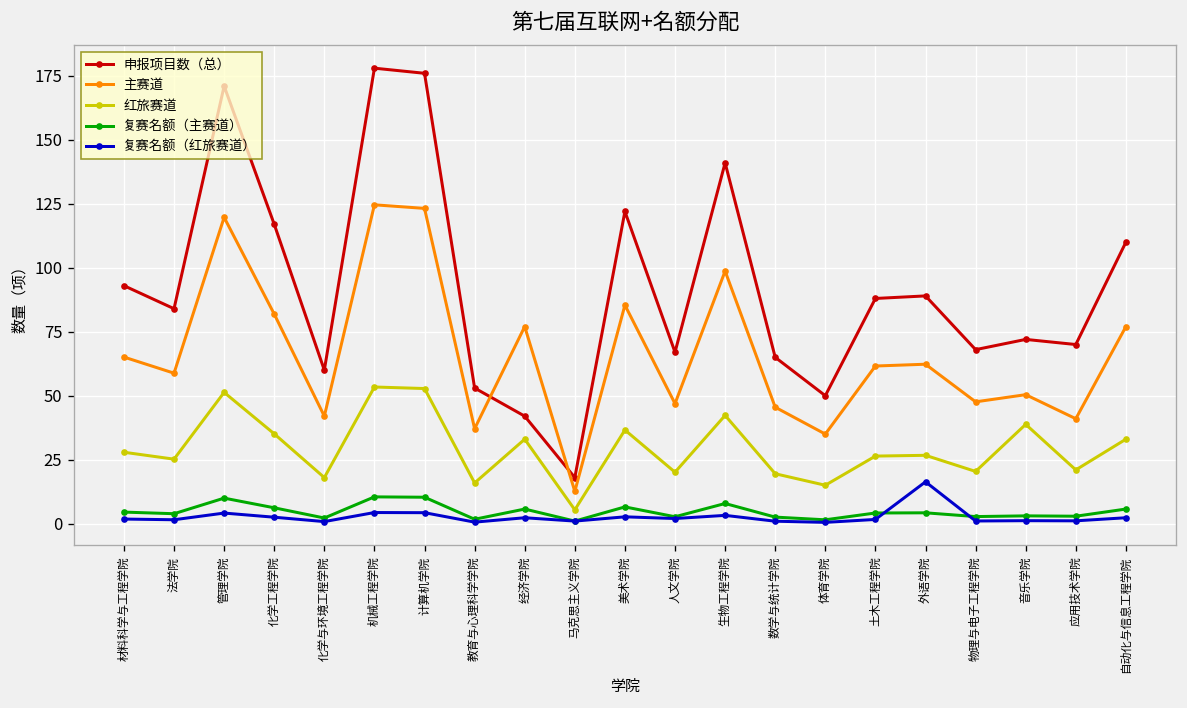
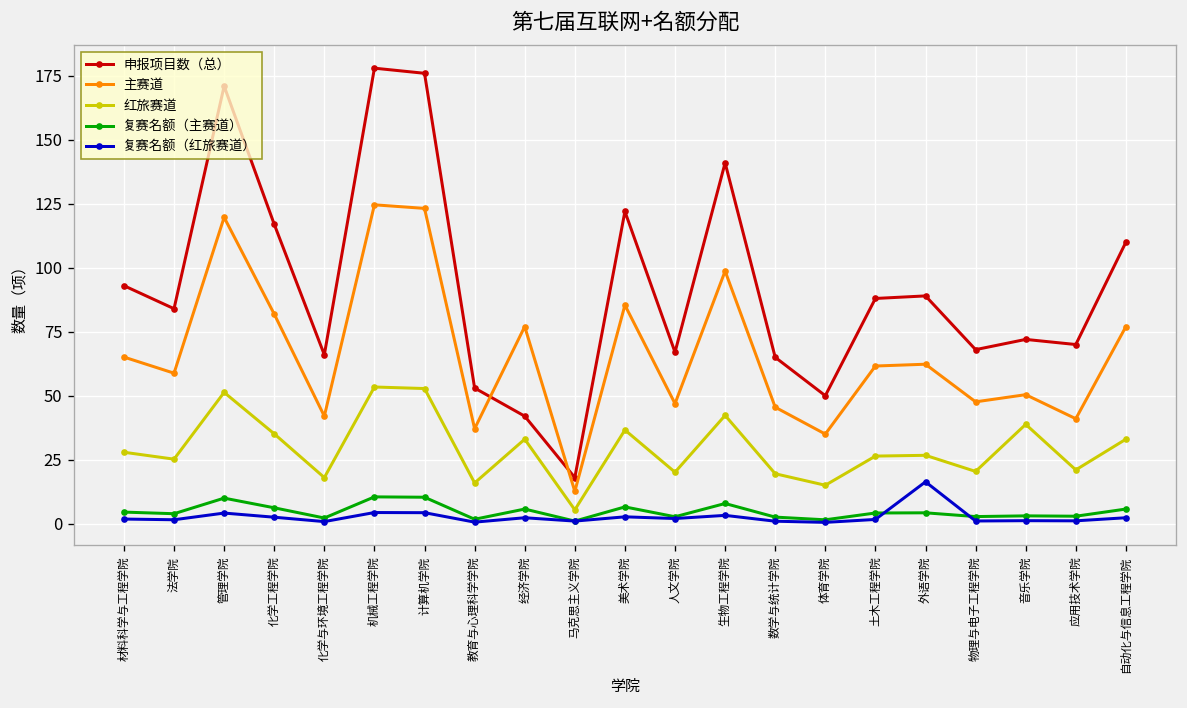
申报项目数（总）, 化学与环境工程学院: 60 -> 66
